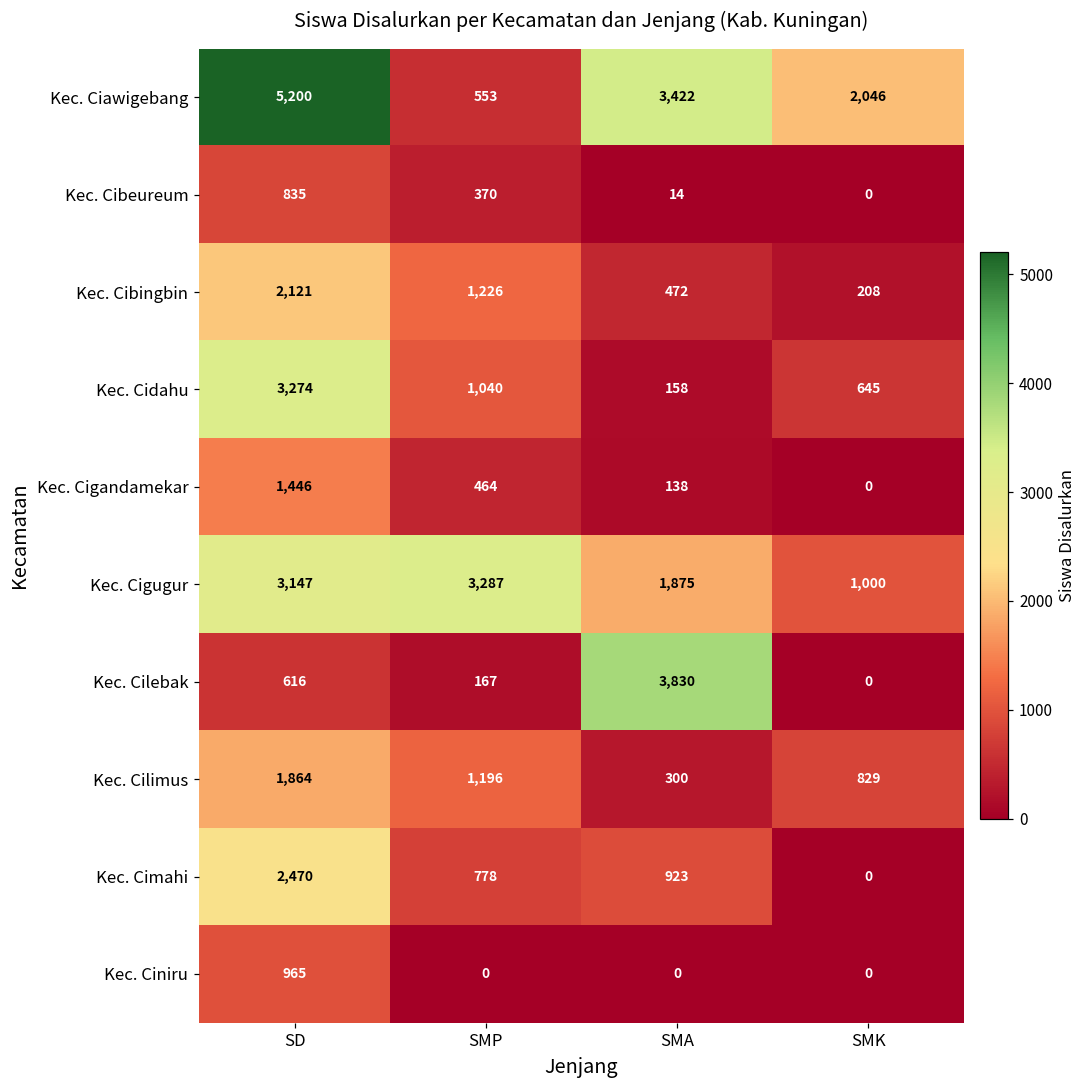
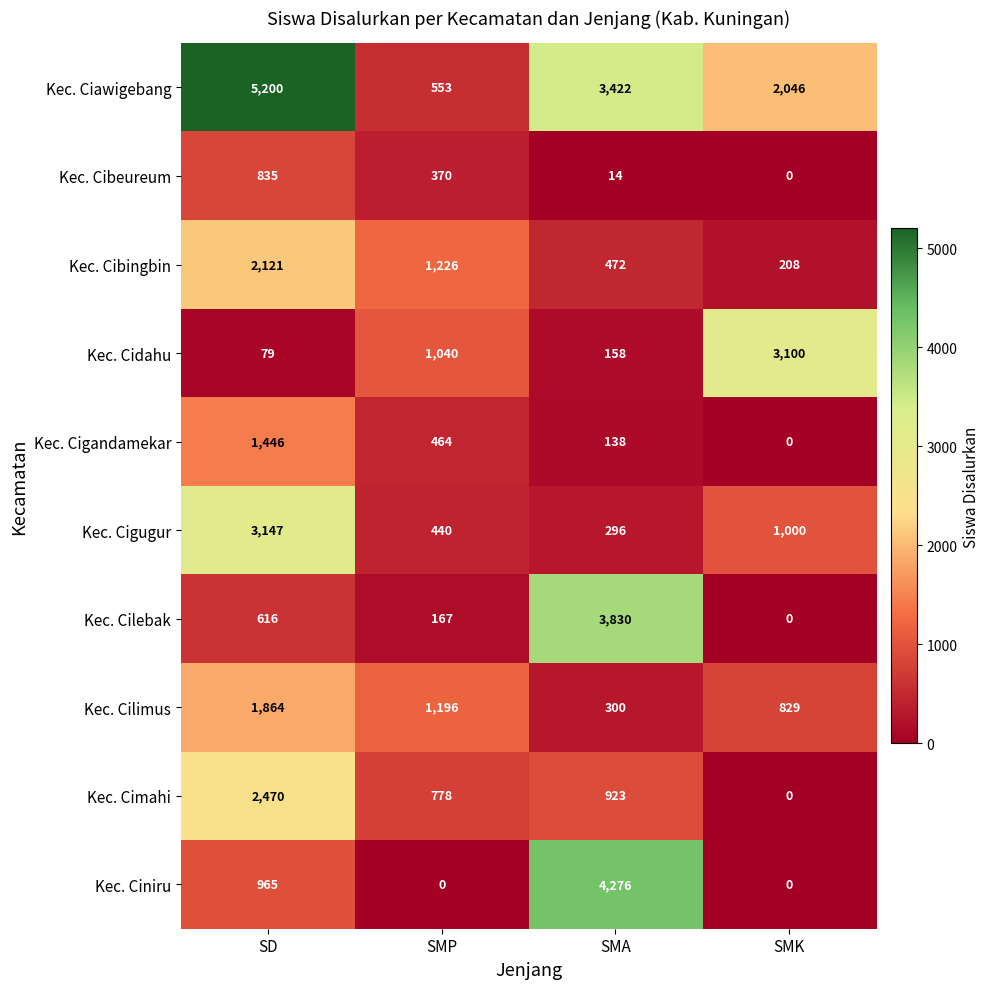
Kec. Cidahu, SD: 3,274 -> 79
Kec. Cidahu, SMK: 645 -> 3,100
Kec. Cigugur, SMP: 3,287 -> 440
Kec. Cigugur, SMA: 1,875 -> 296
Kec. Ciniru, SMA: 0 -> 4,276
